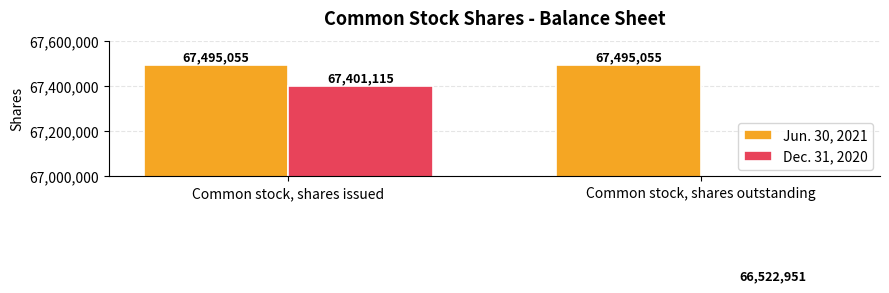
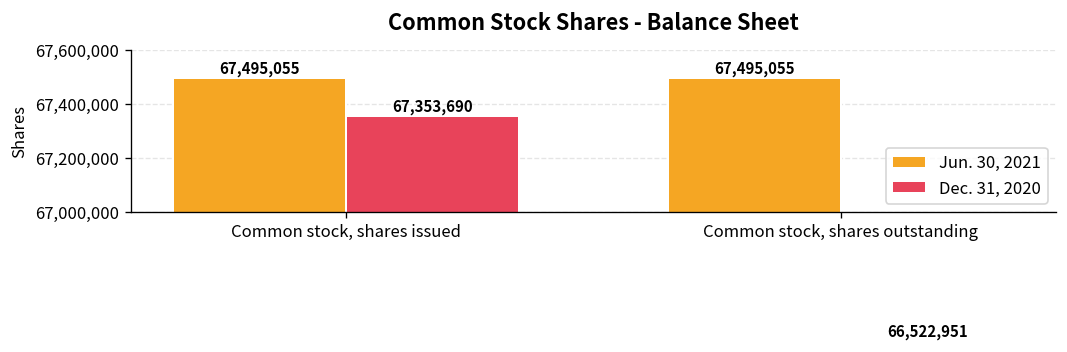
Dec. 31, 2020, Common stock, shares issued: 67,401,115 -> 67,353,690
